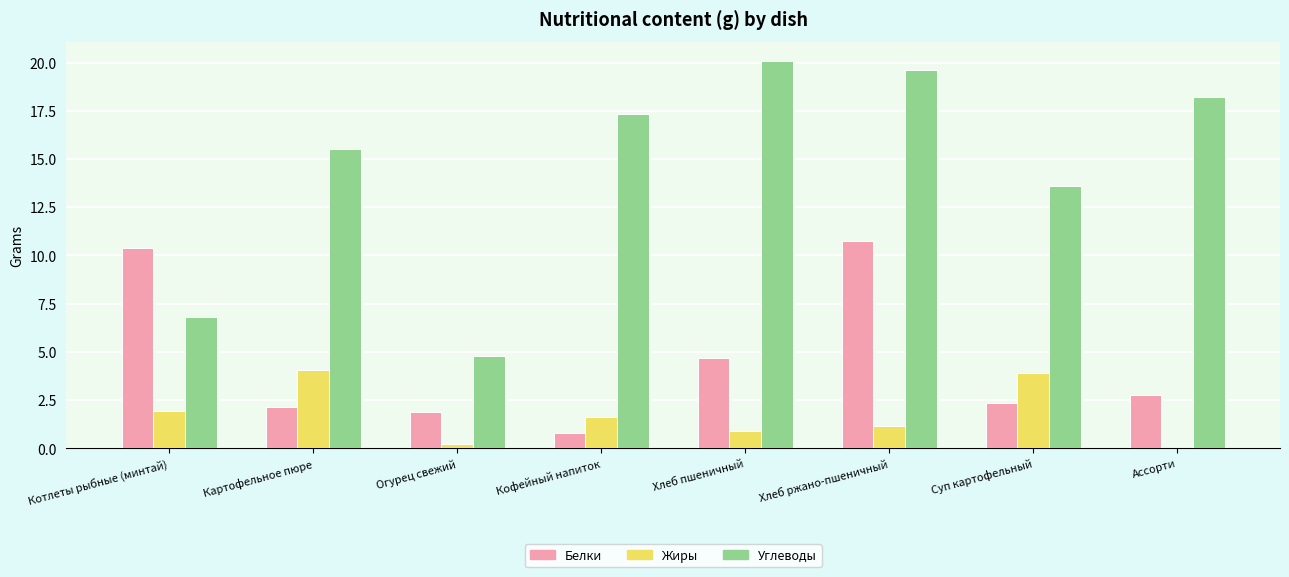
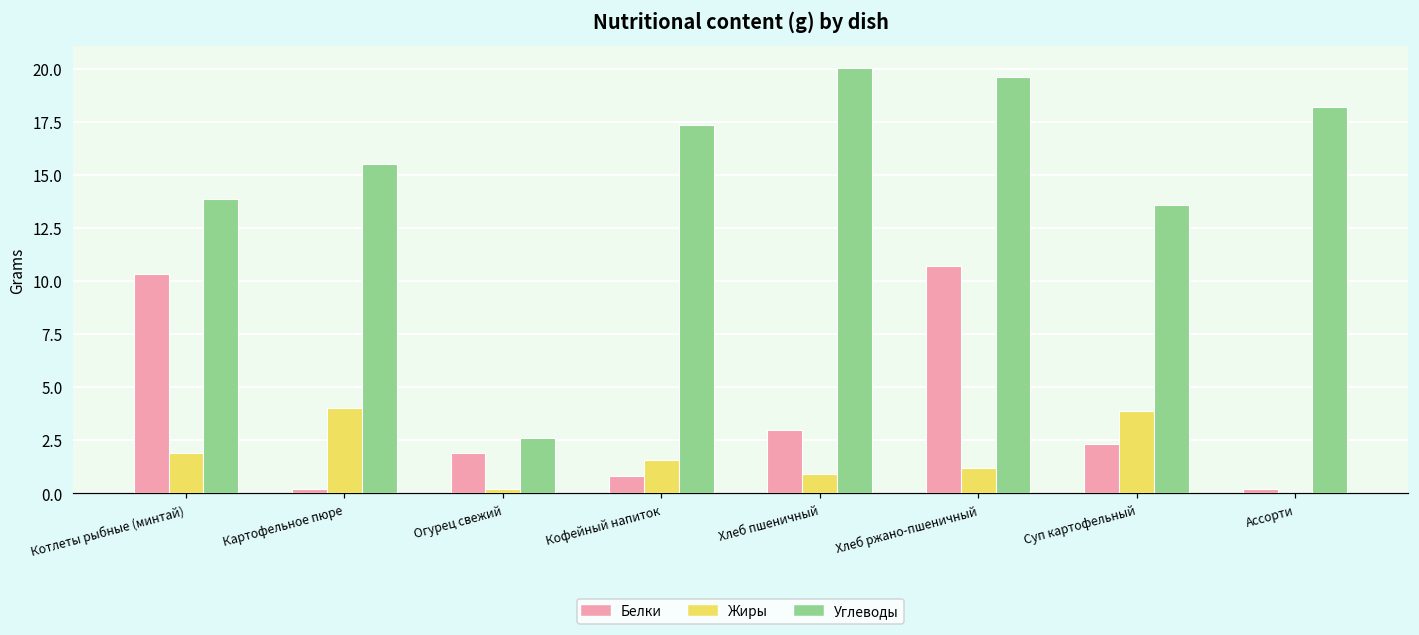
Углеводы, Котлеты рыбные (минтай): 6.8 -> 13.9
Белки, Картофельное пюре: 2.1 -> 0.2
Углеводы, Огурец свежий: 4.8 -> 2.6
Белки, Хлеб пшеничный: 4.7 -> 3.0
Белки, Ассорти: 2.8 -> 0.2
